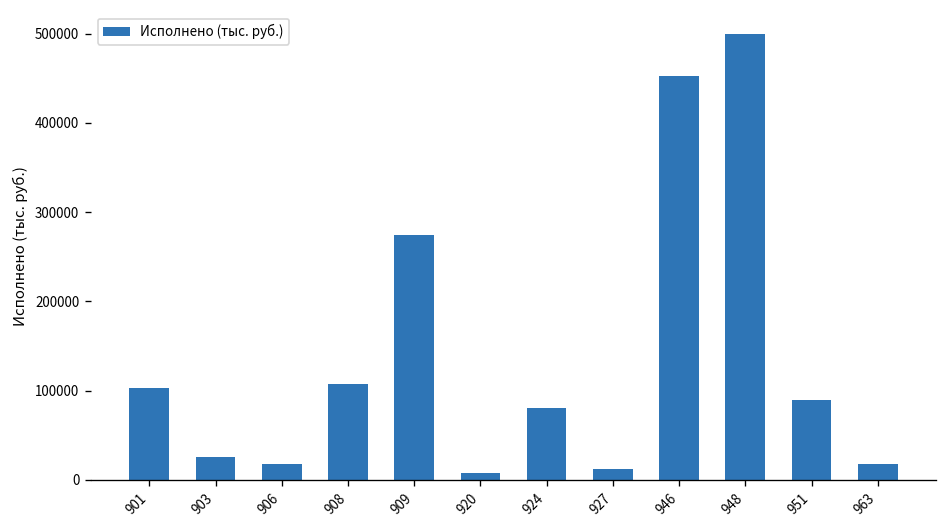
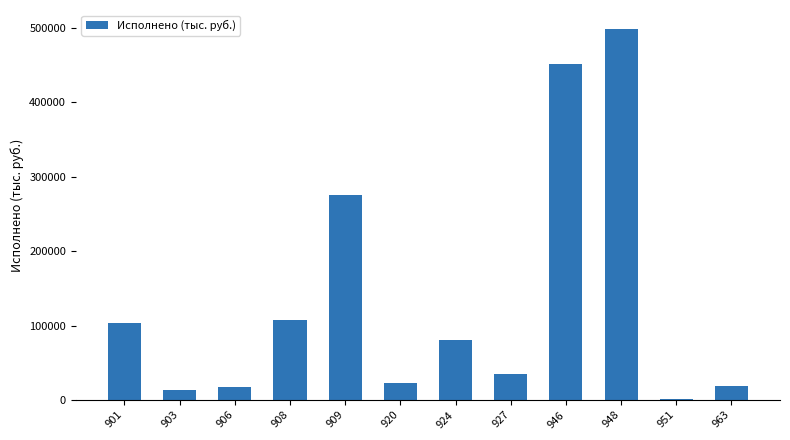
903: 30000 -> 10000
920: 10000 -> 20000
927: 10000 -> 30000
951: 90000 -> 0
